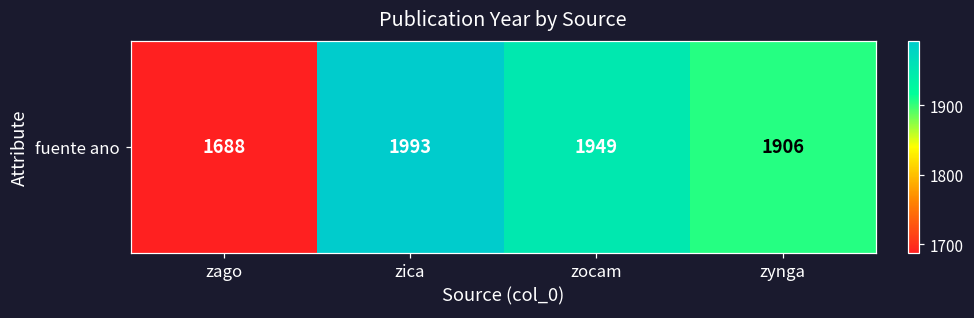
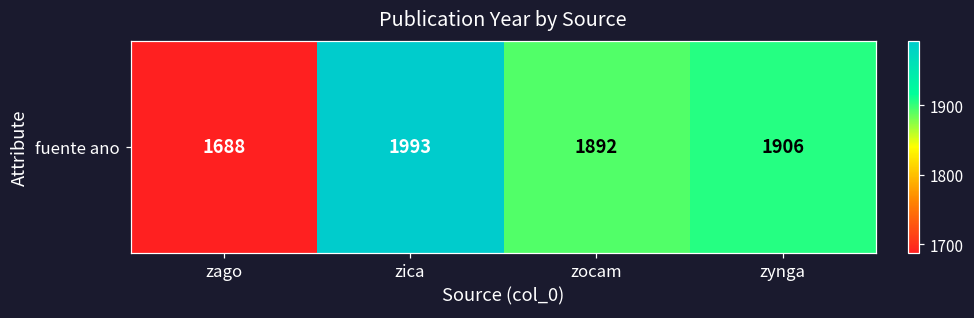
fuente ano, zocam: 1949 -> 1892
